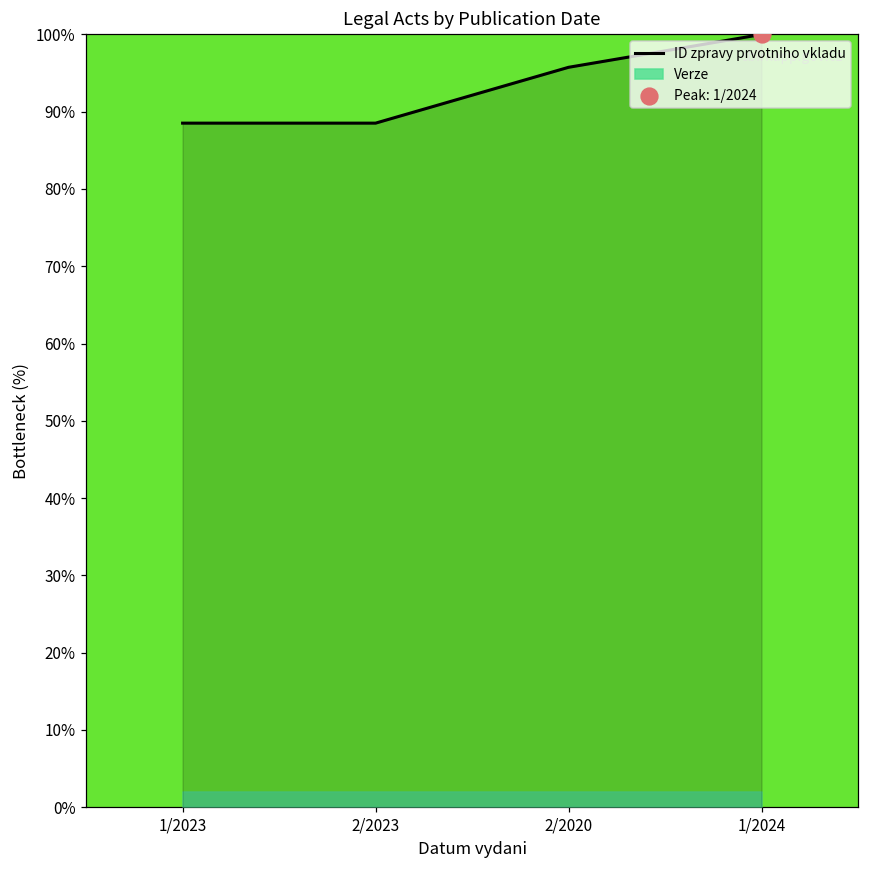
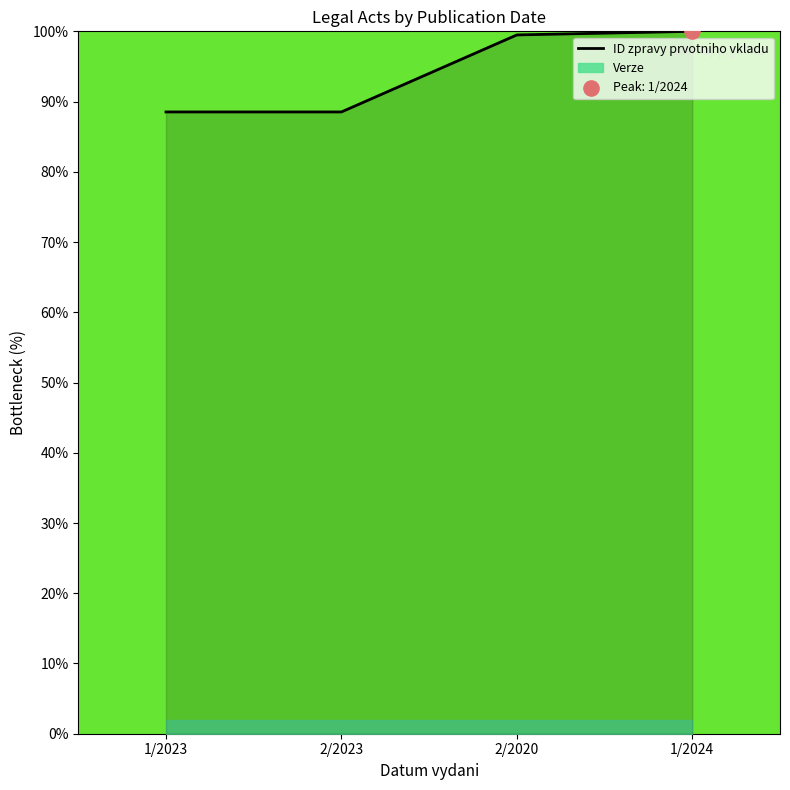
ID zpravy prvotniho vkladu, 2/2020: 96% -> 99%
